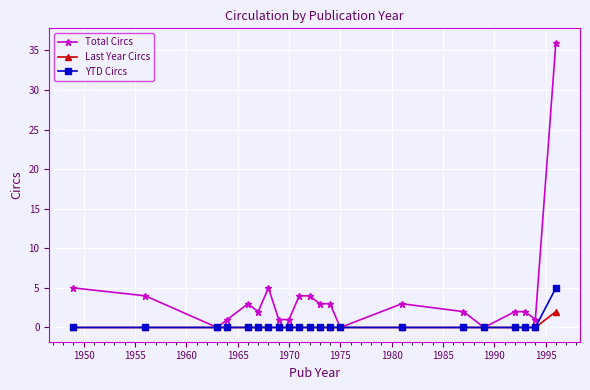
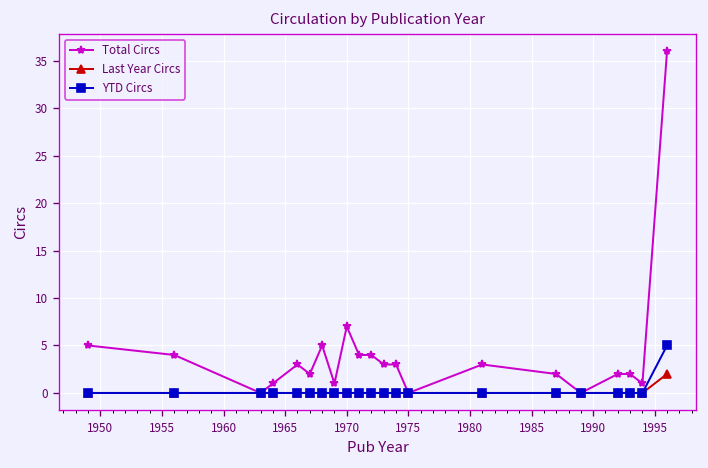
Total Circs, 1970: 1 -> 7
